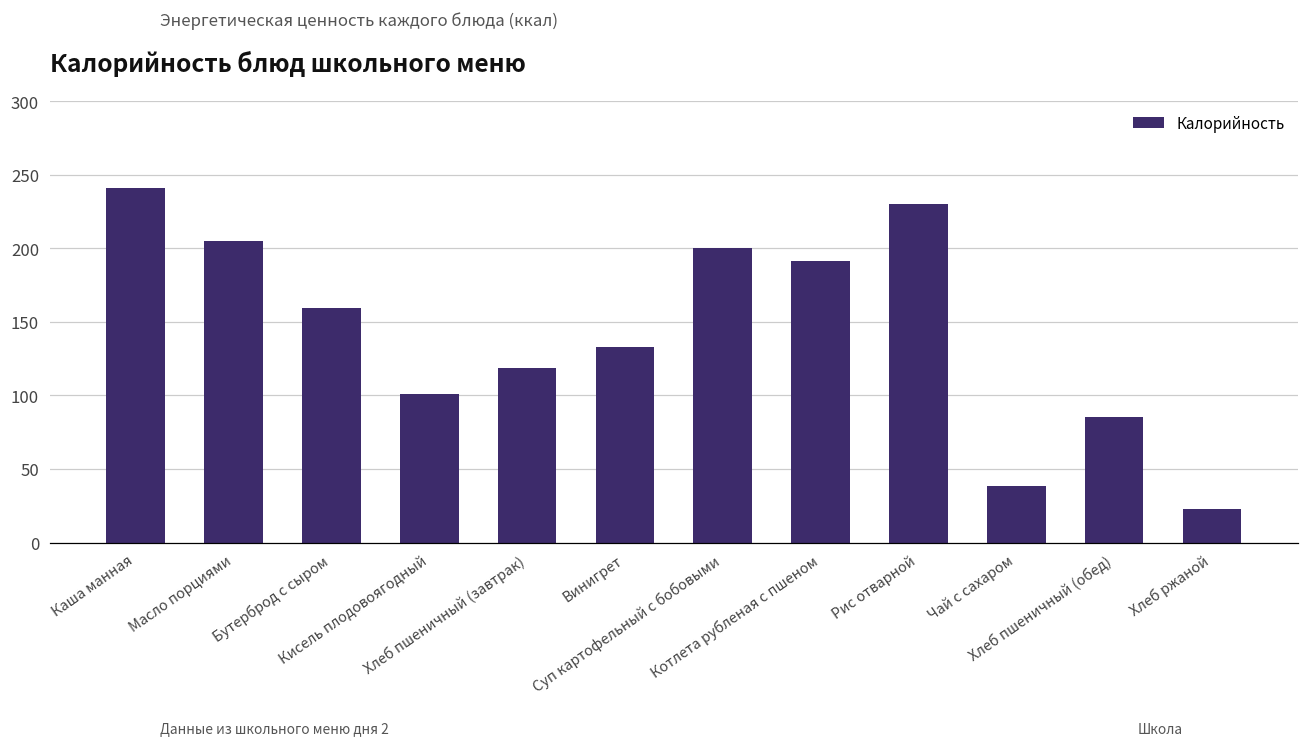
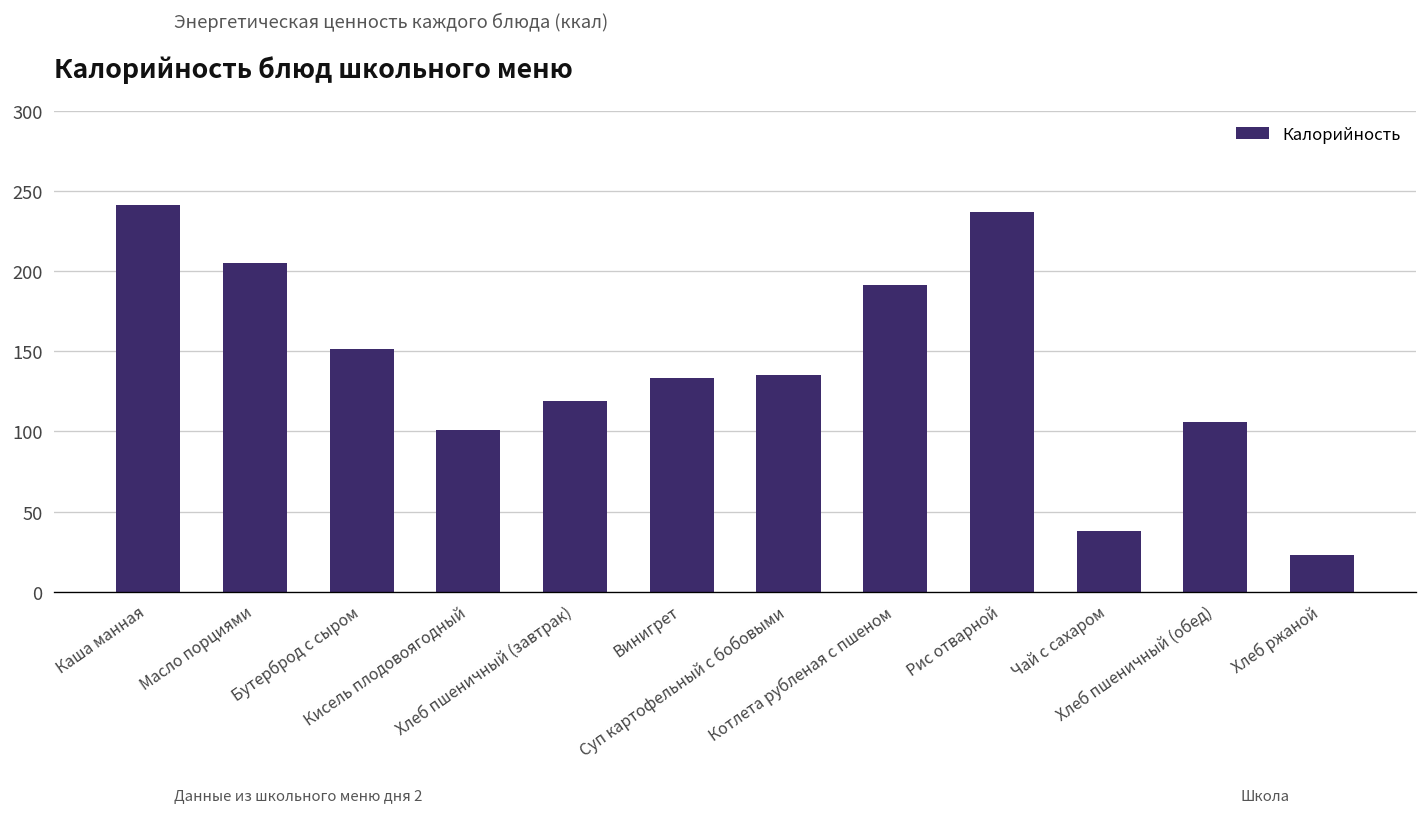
Бутерброд с сыром: 160 -> 152
Суп картофельный с бобовыми: 200 -> 136
Рис отварной: 230 -> 237
Хлеб пшеничный (обед): 85 -> 106
